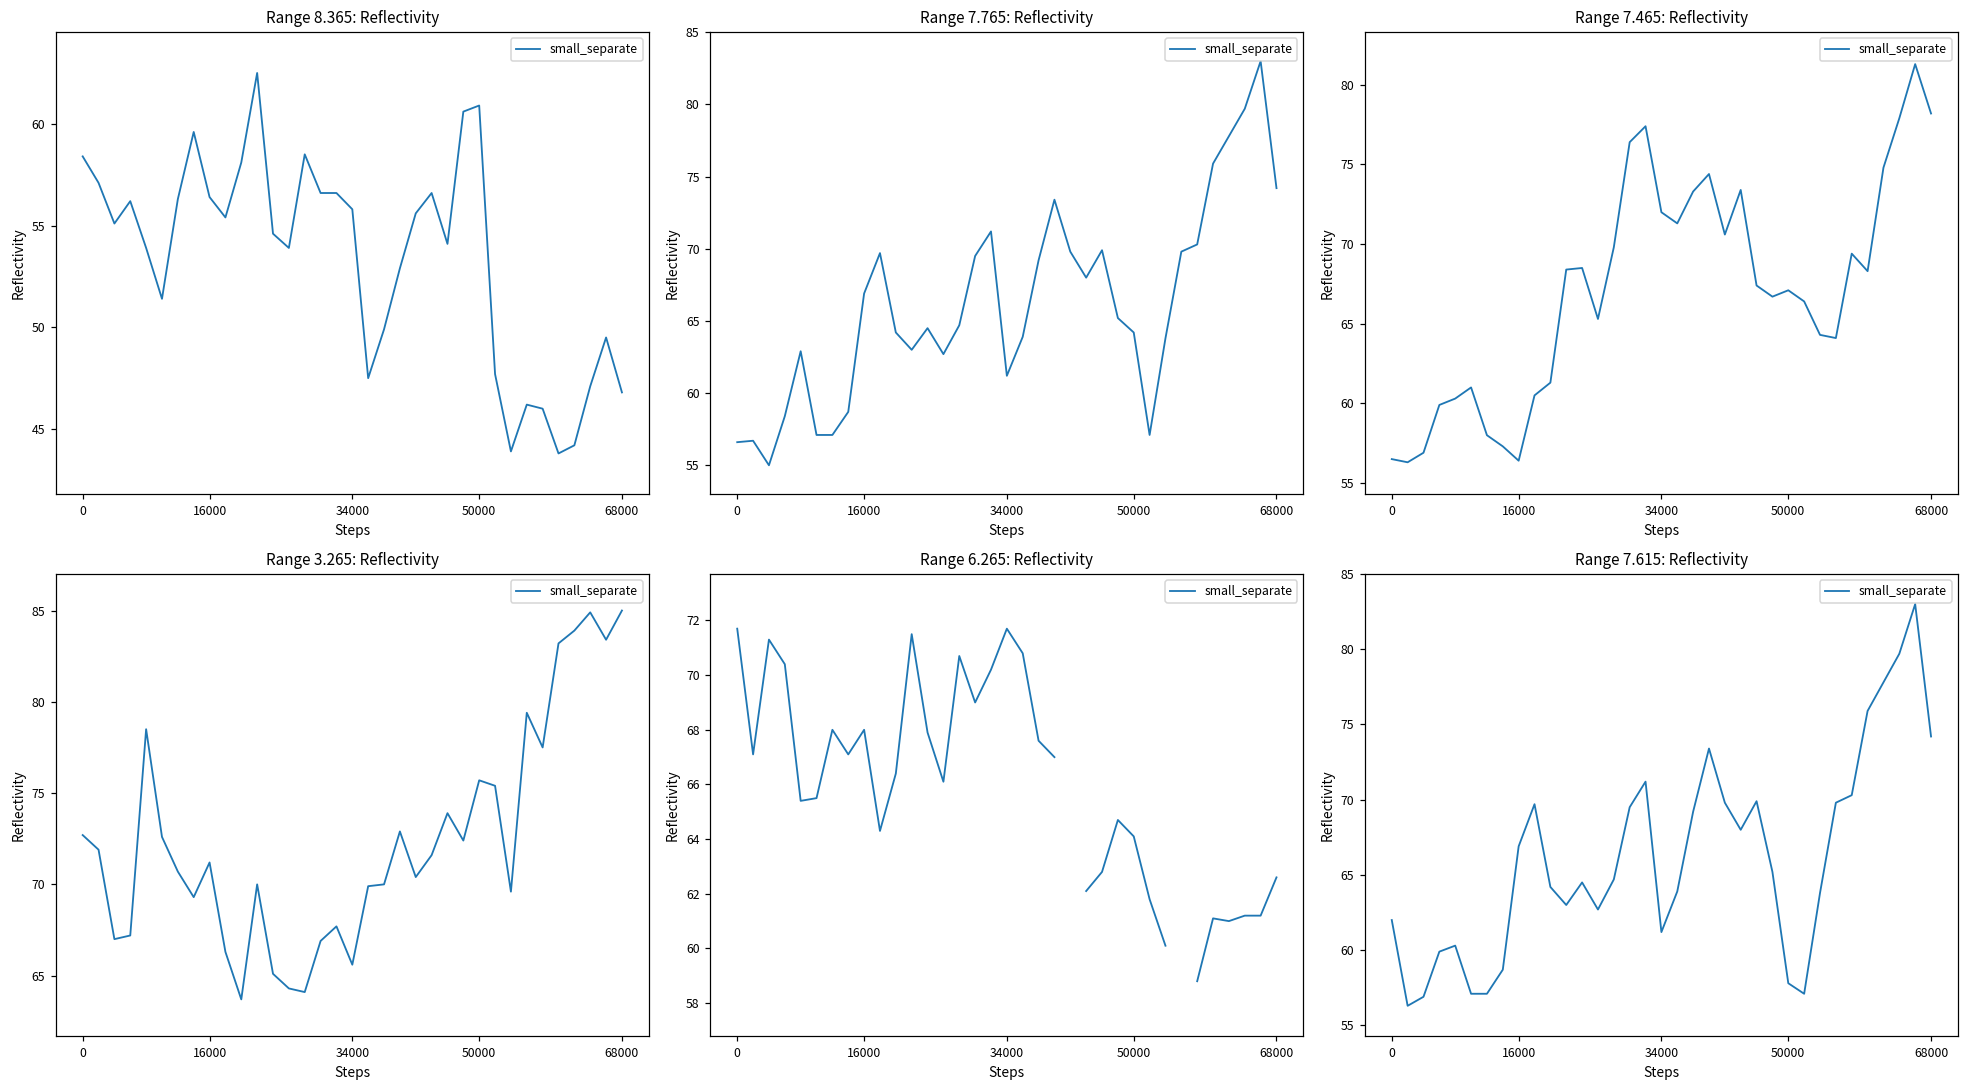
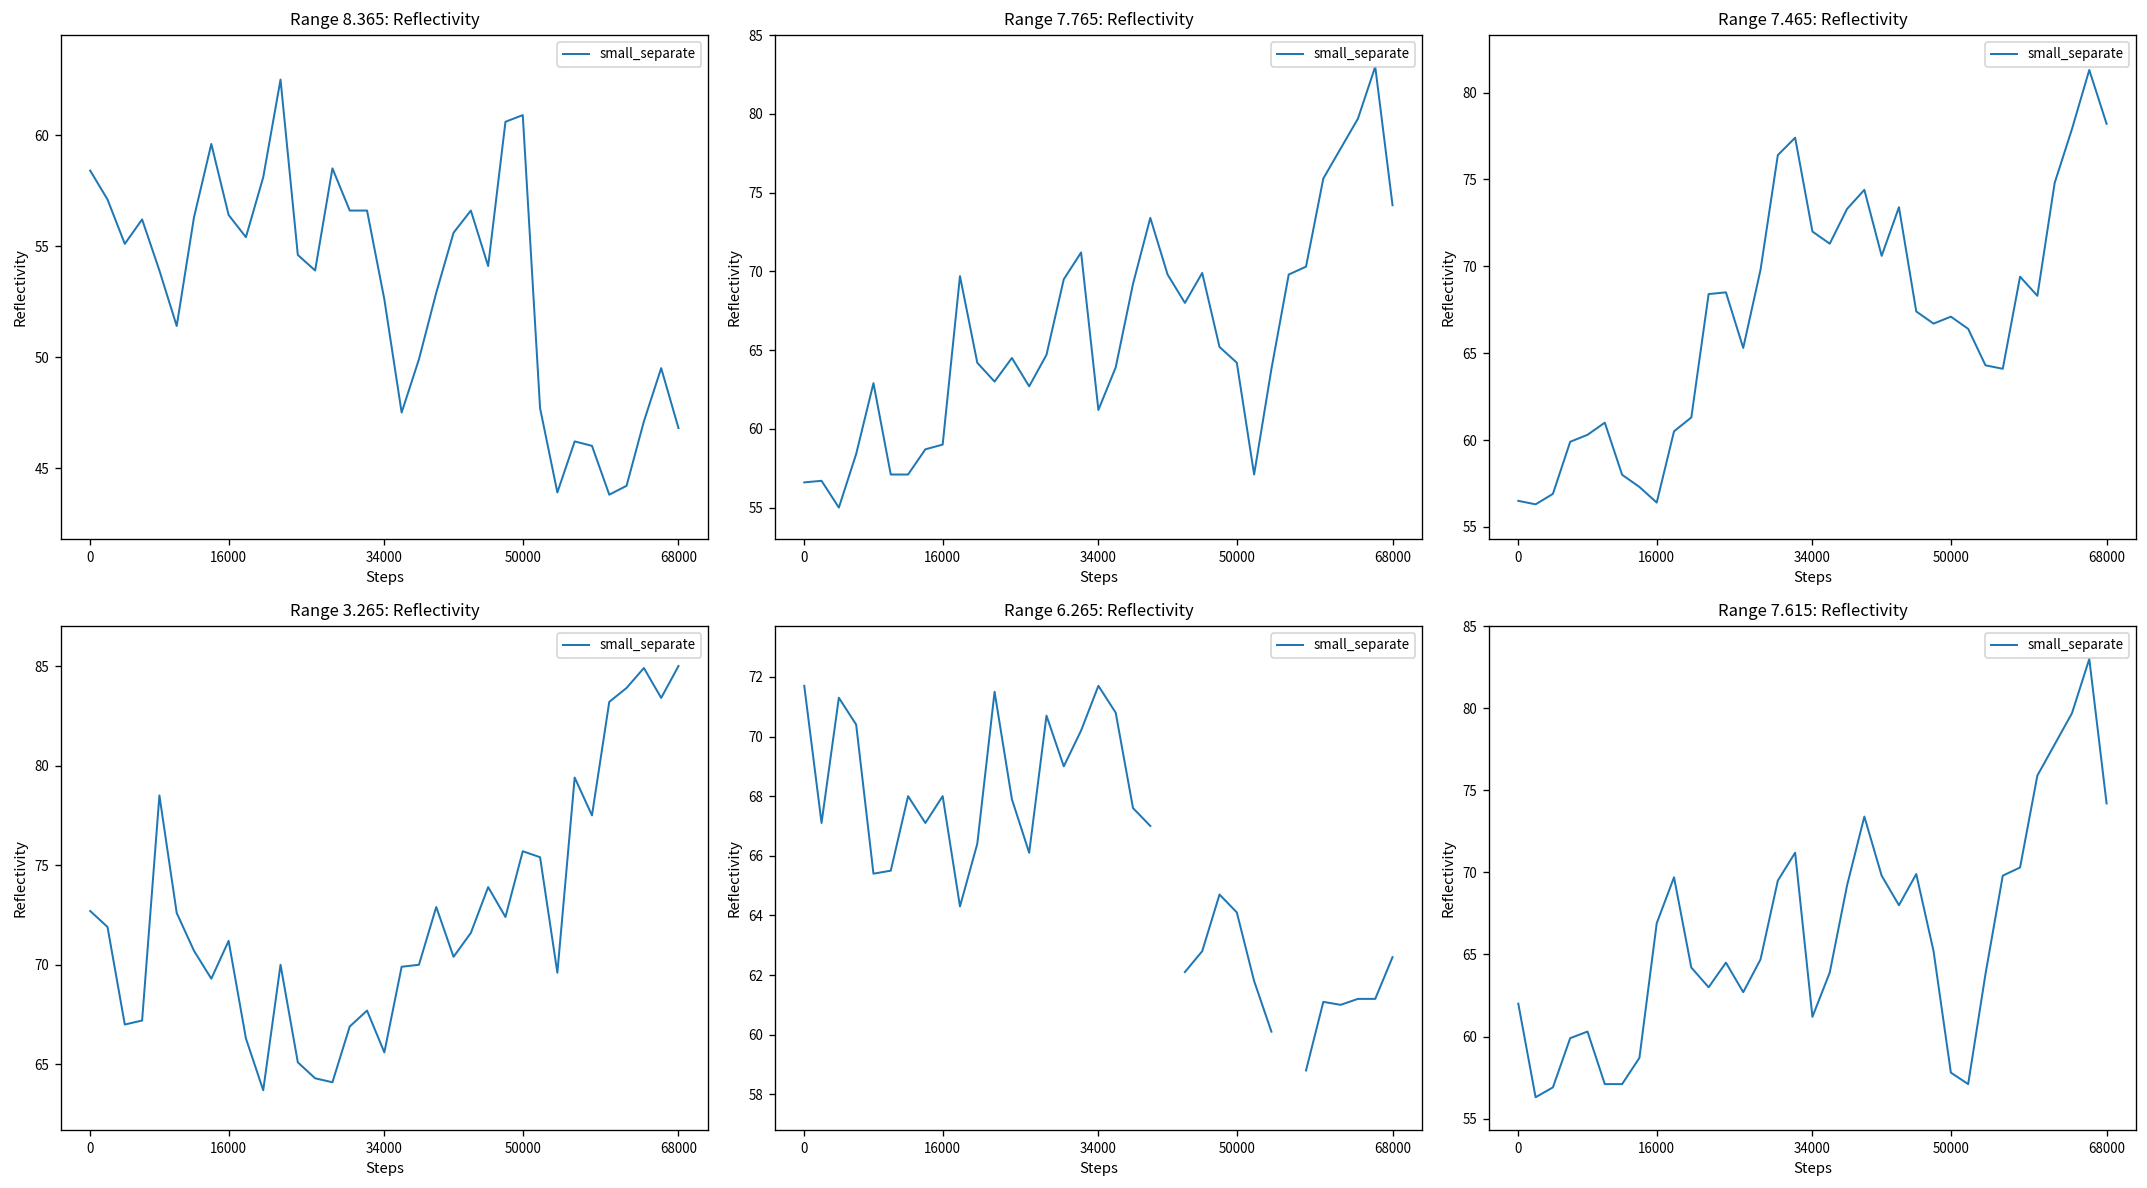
Range 8.365: Reflectivity, 34000: 55.8 -> 52.6
Range 7.765: Reflectivity, 16000: 66.9 -> 59.0
